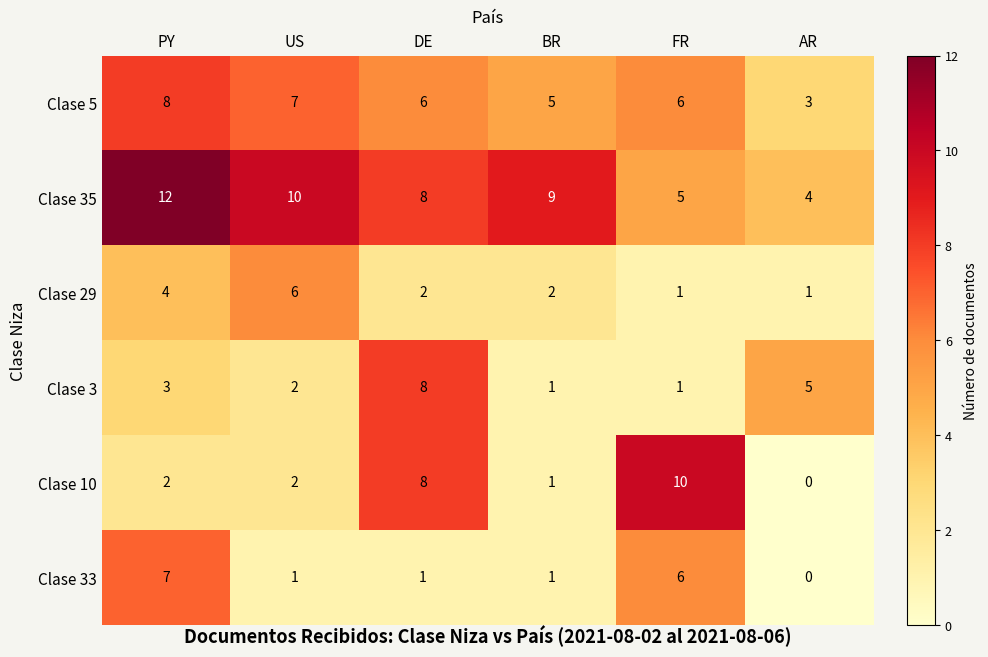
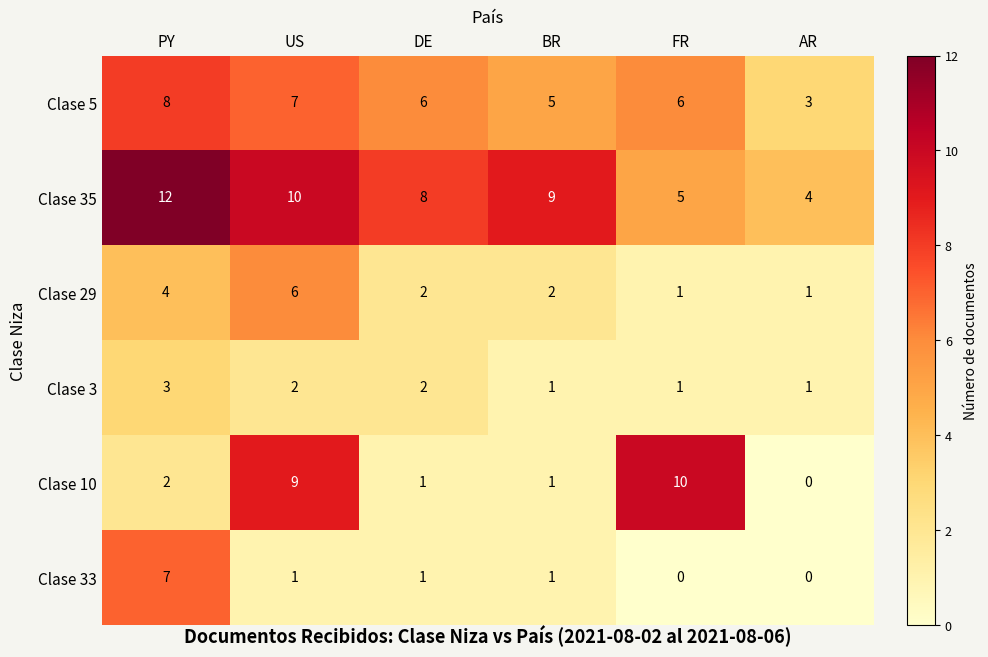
Clase 3, DE: 8 -> 2
Clase 3, AR: 5 -> 1
Clase 10, US: 2 -> 9
Clase 10, DE: 8 -> 1
Clase 33, FR: 6 -> 0
